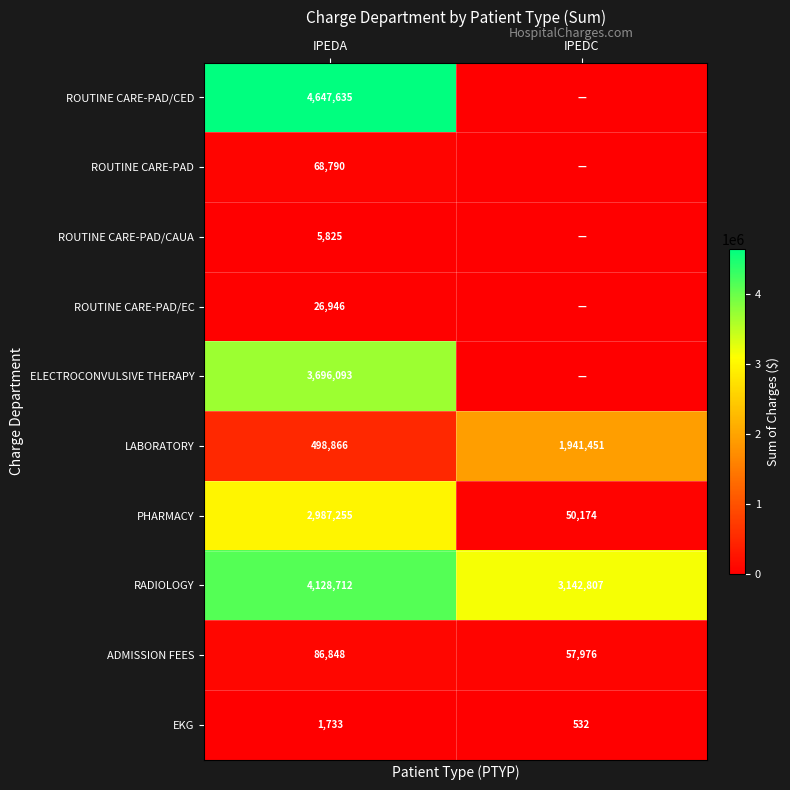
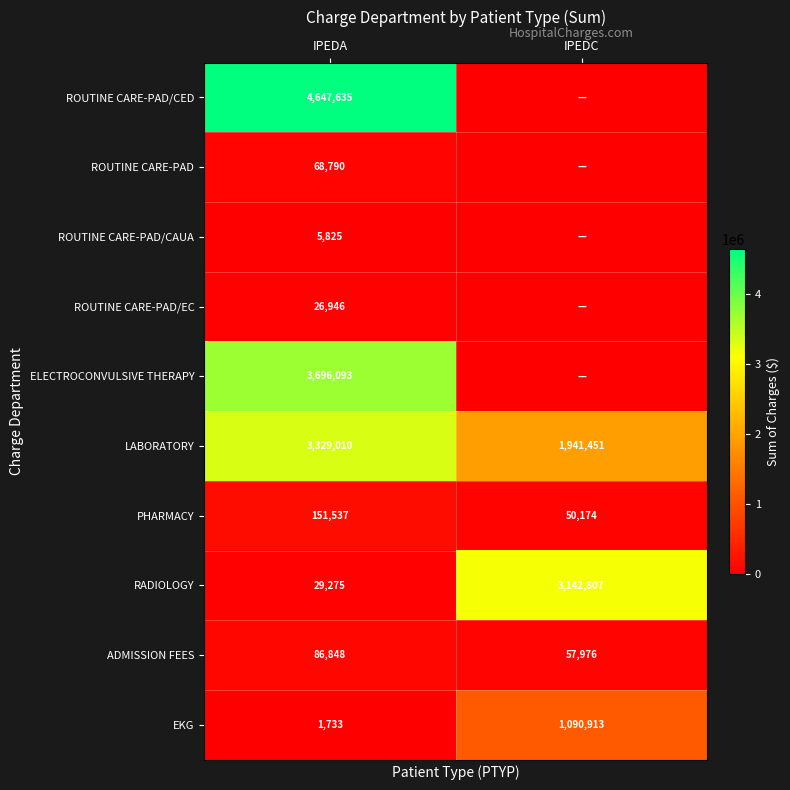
LABORATORY, IPEDA: 498,866 -> 3,329,010
PHARMACY, IPEDA: 2,987,255 -> 151,537
RADIOLOGY, IPEDA: 4,128,712 -> 29,275
EKG, IPEDC: 532 -> 1,090,913
